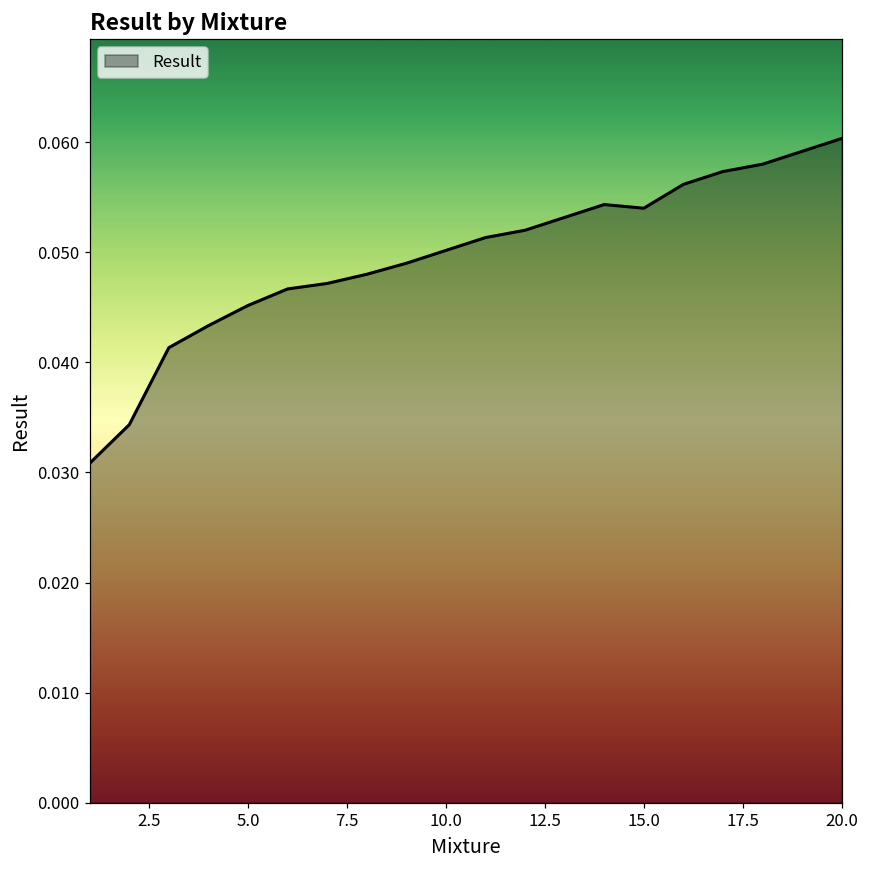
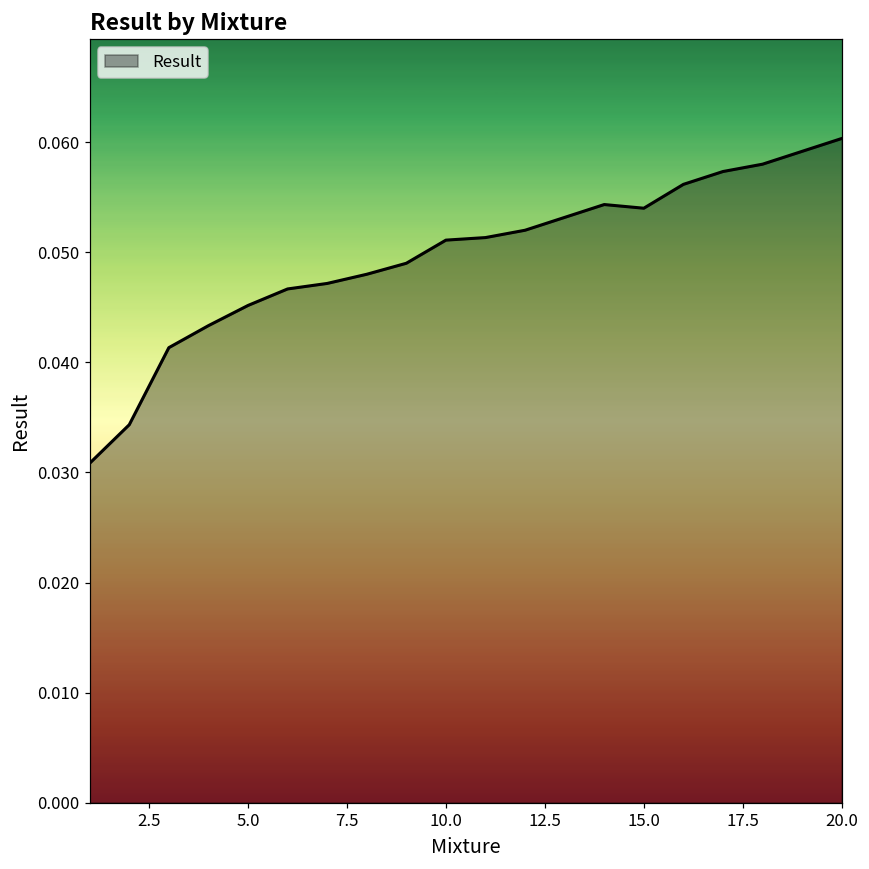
10.0: 0.0502 -> 0.0511
